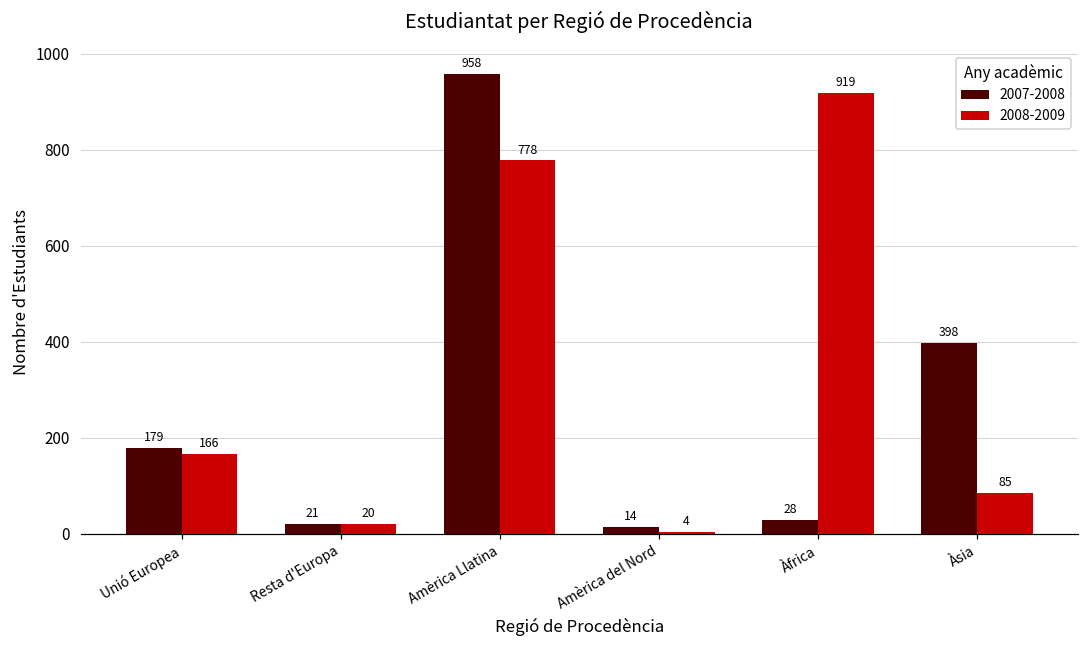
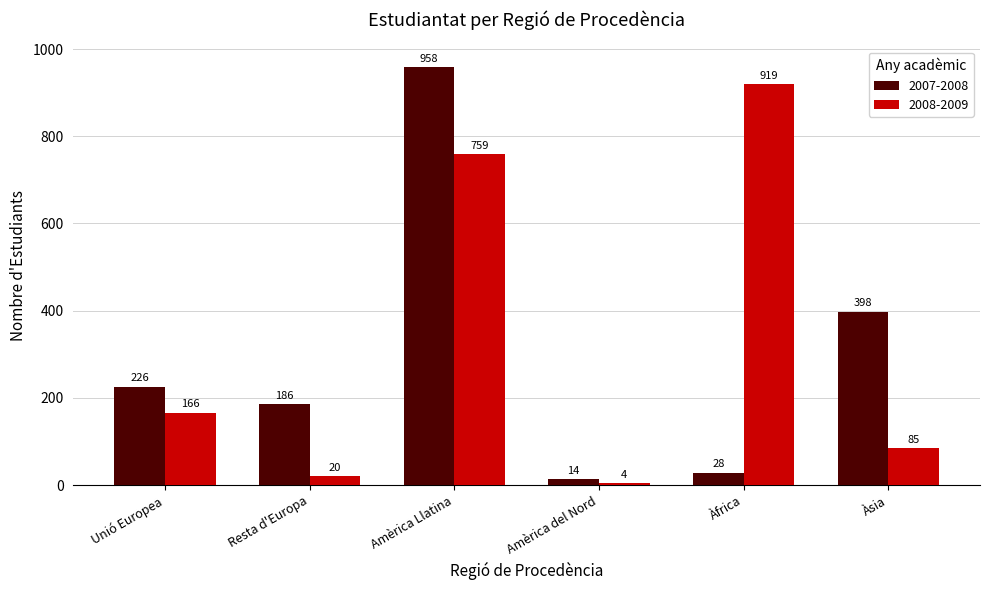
2007-2008, Unió Europea: 179 -> 226
2007-2008, Resta d'Europa: 21 -> 186
2008-2009, Amèrica Llatina: 778 -> 759
